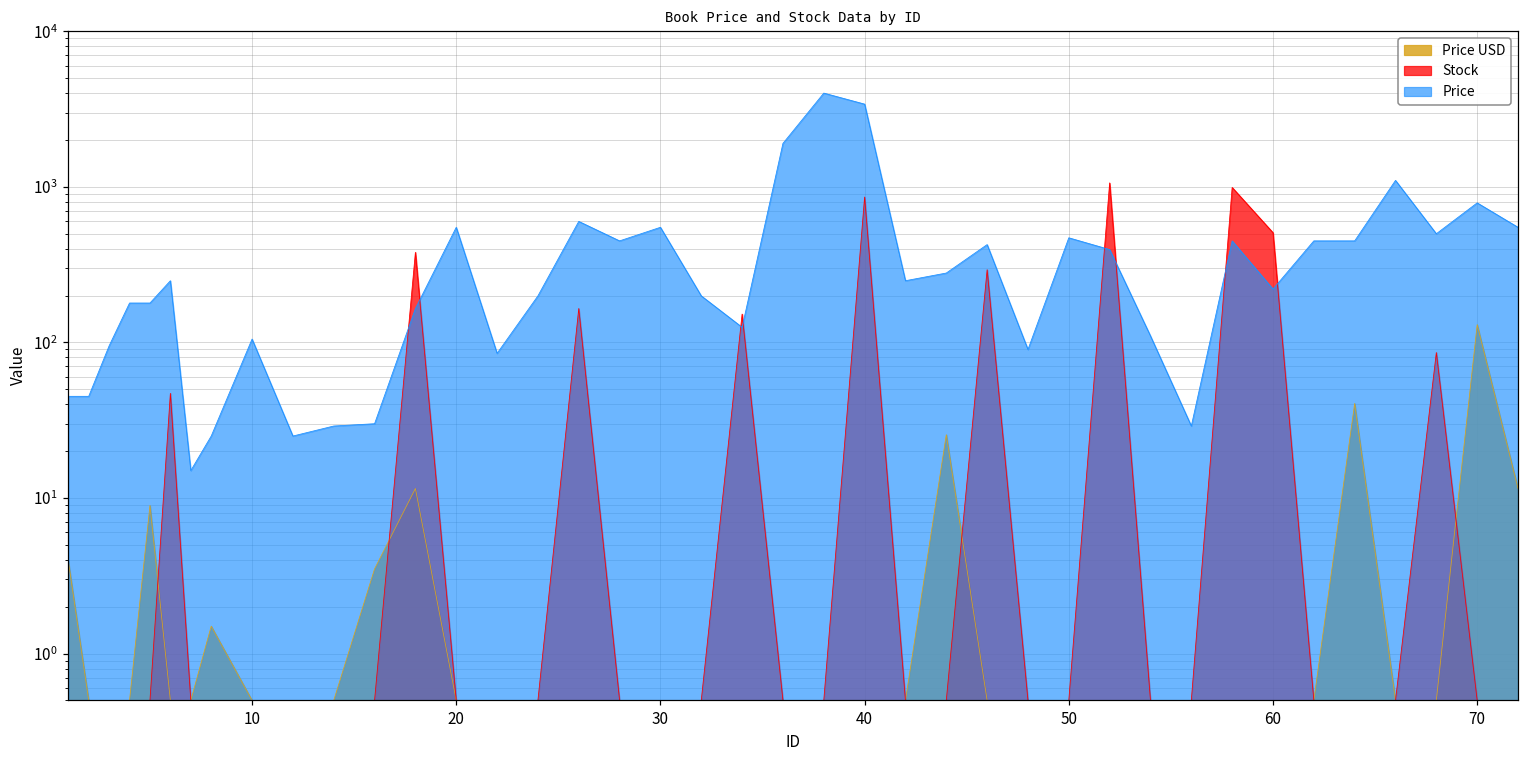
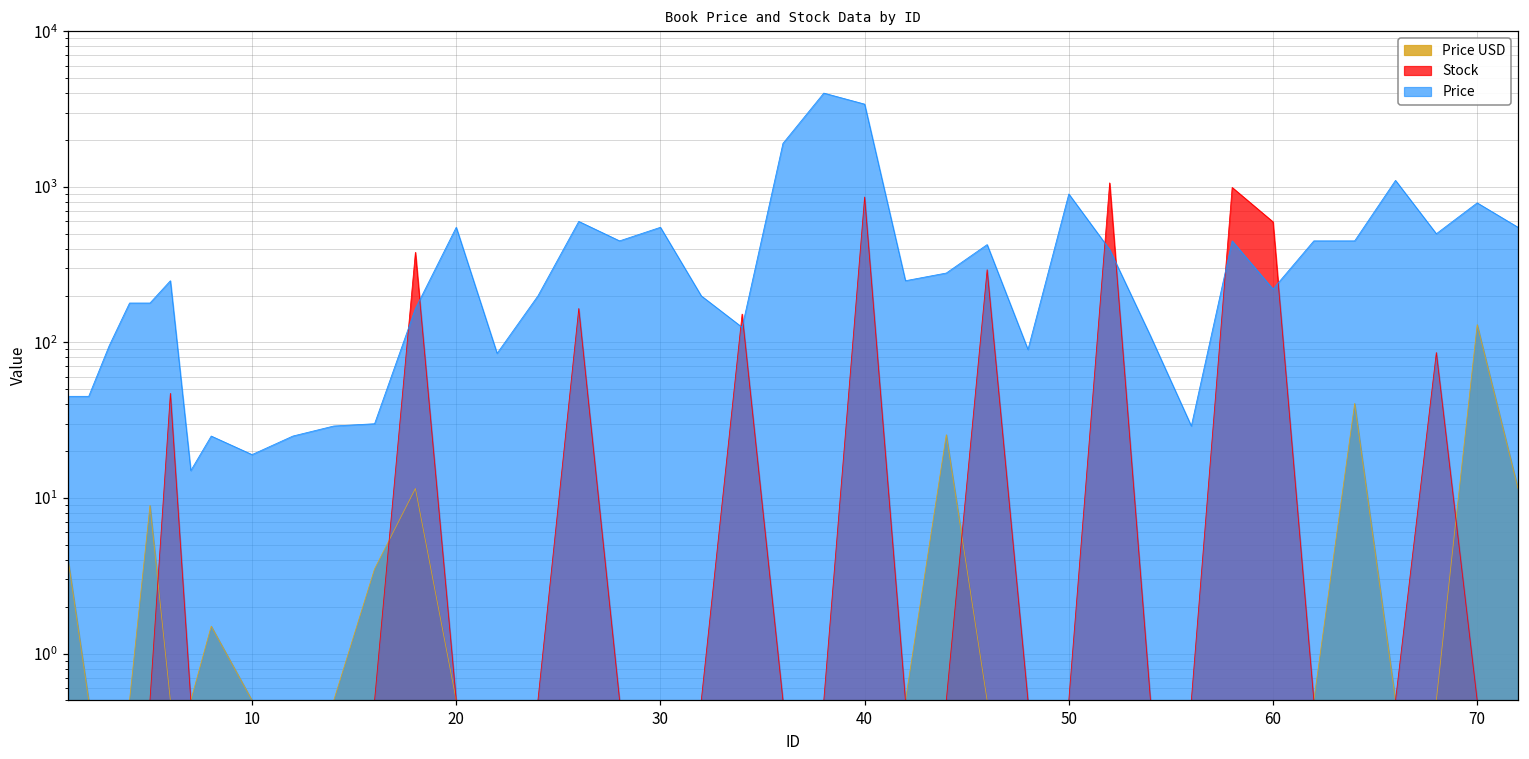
Price, 10: 110 -> 19
Price, 50: 470 -> 900
Stock, 60: 510 -> 600
